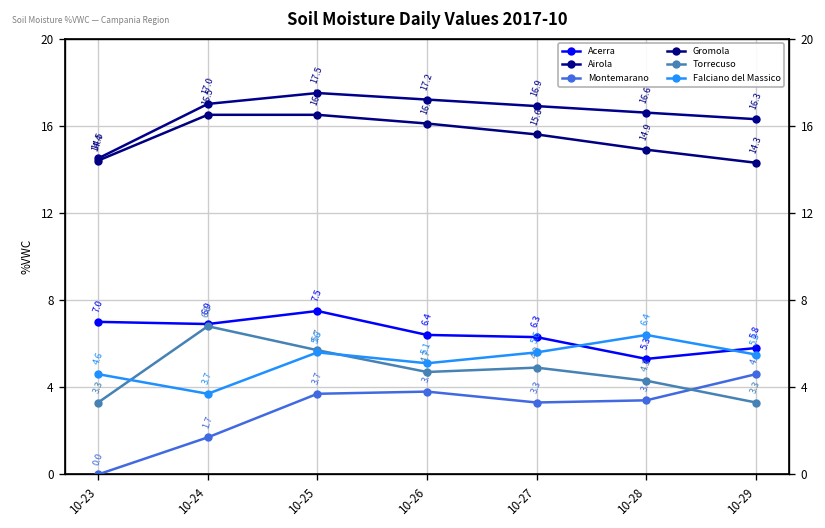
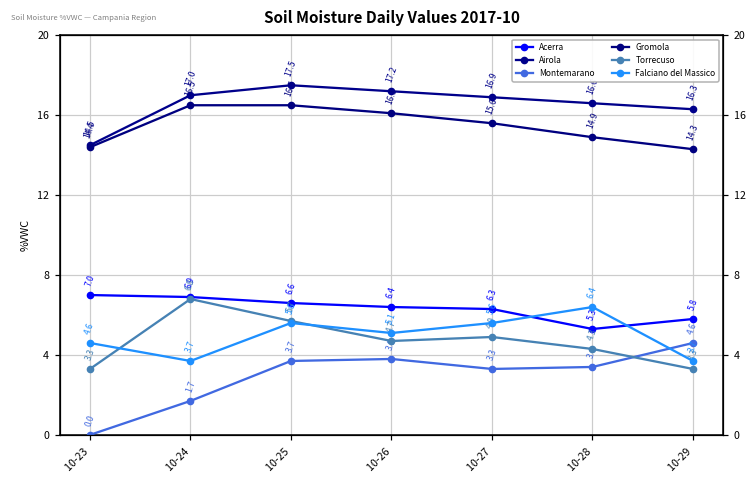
Acerra, 10-25: 7.5 -> 6.6
Falciano del Massico, 10-29: 5.5 -> 3.7
